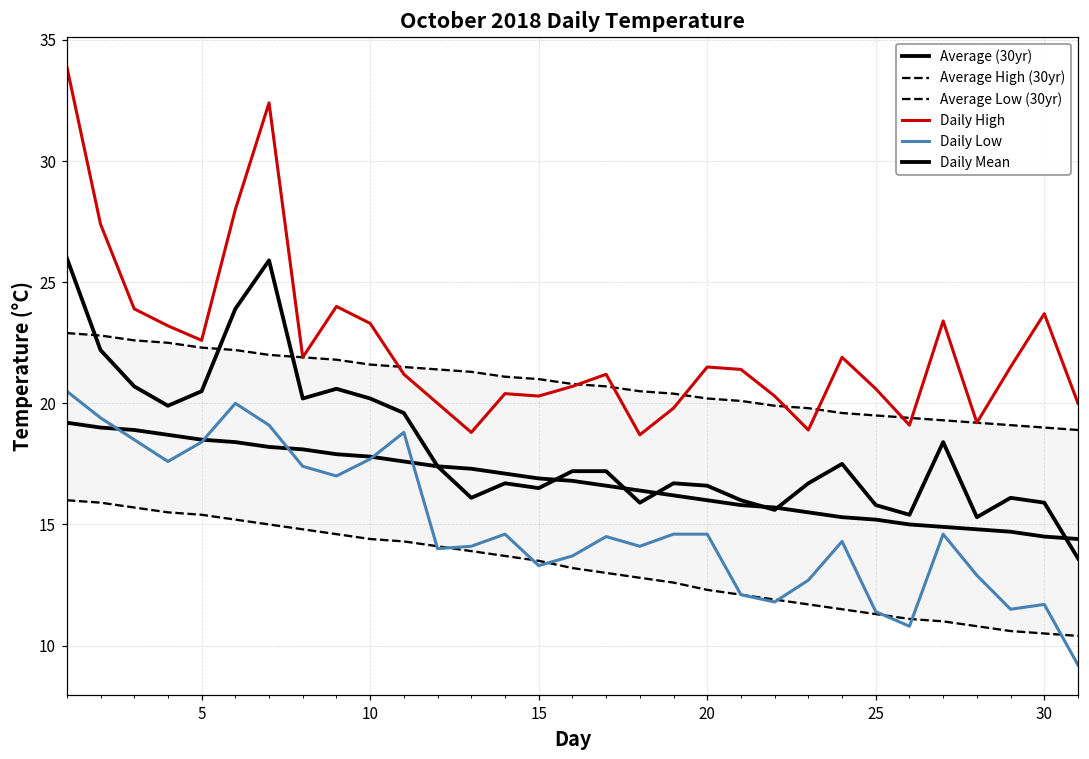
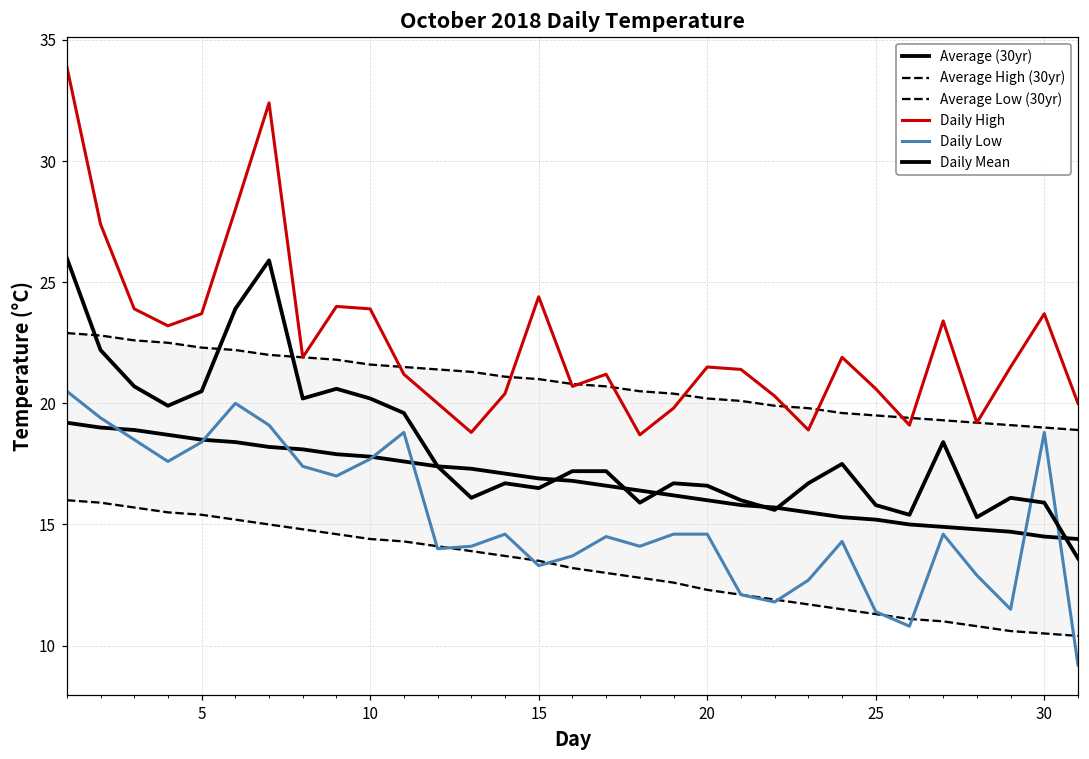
Daily High, 5: 22.6 -> 23.7
Daily High, 10: 23.3 -> 23.9
Daily High, 15: 20.3 -> 24.4
Daily Low, 30: 11.7 -> 18.8
